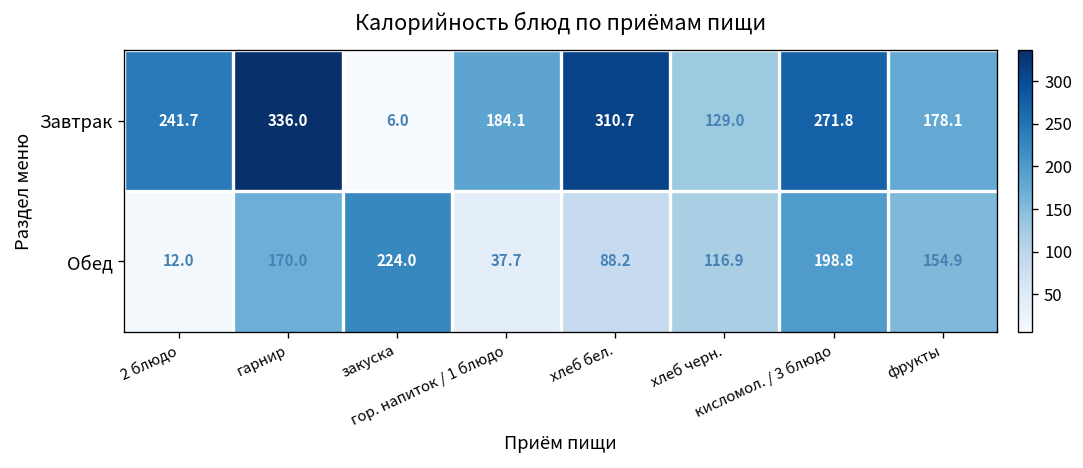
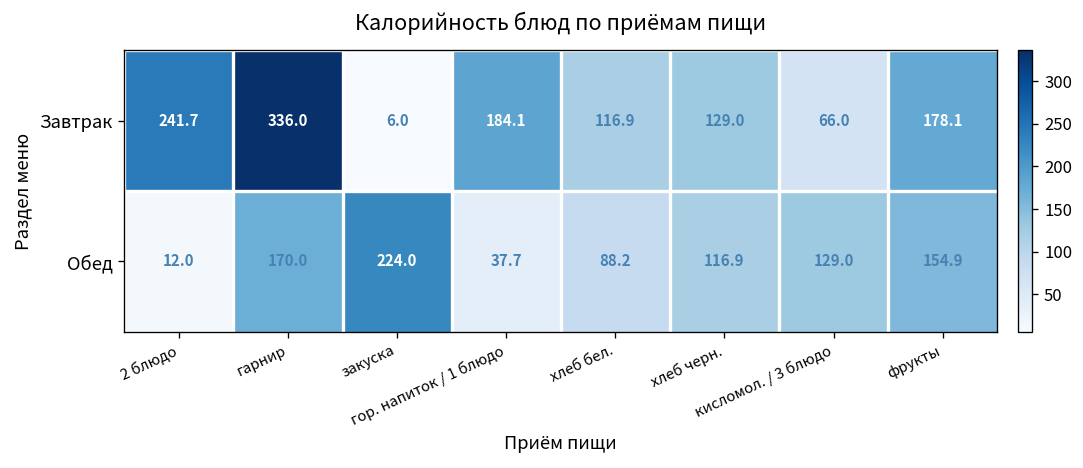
Завтрак, хлеб бел.: 310.7 -> 116.9
Завтрак, кисломол. / 3 блюдо: 271.8 -> 66.0
Обед, кисломол. / 3 блюдо: 198.8 -> 129.0
